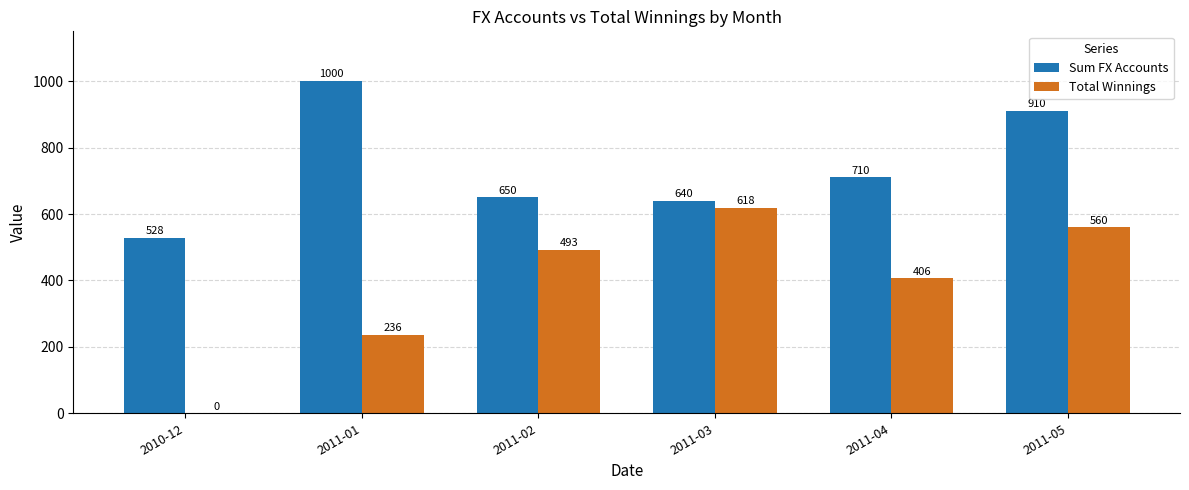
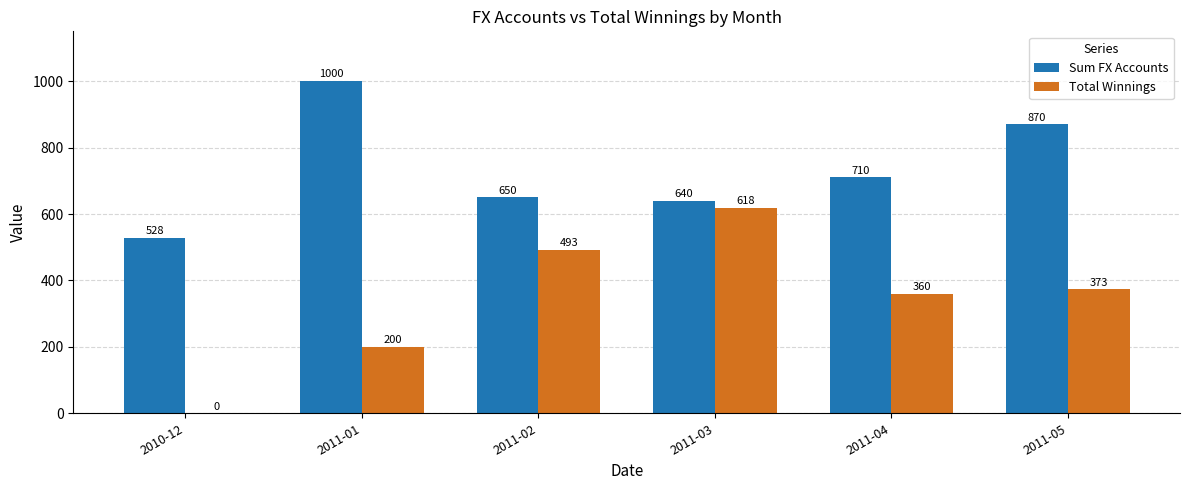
Total Winnings, 2011-01: 236 -> 200
Total Winnings, 2011-04: 406 -> 360
Sum FX Accounts, 2011-05: 910 -> 870
Total Winnings, 2011-05: 560 -> 373
